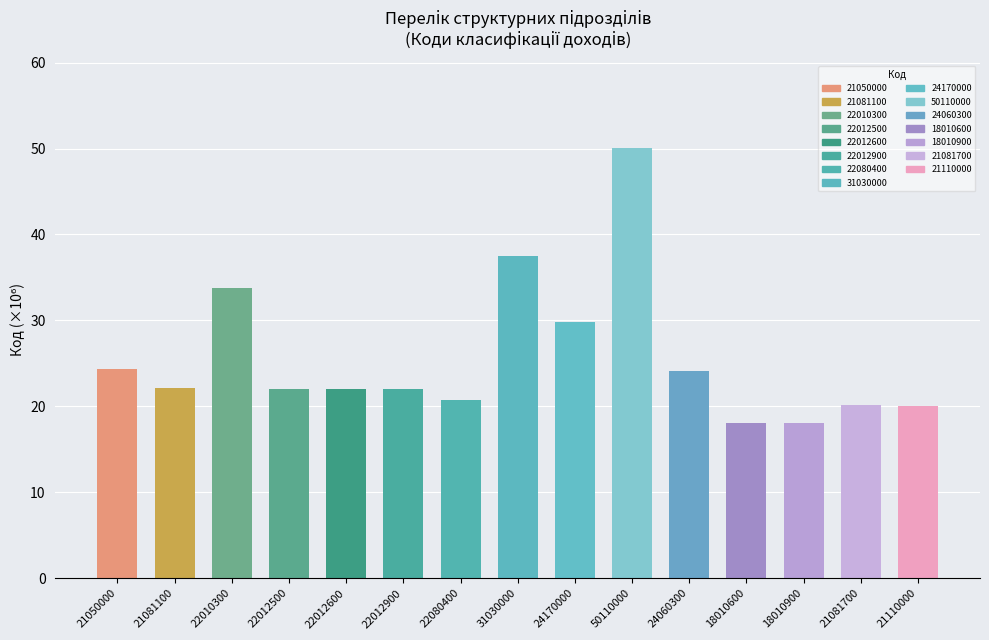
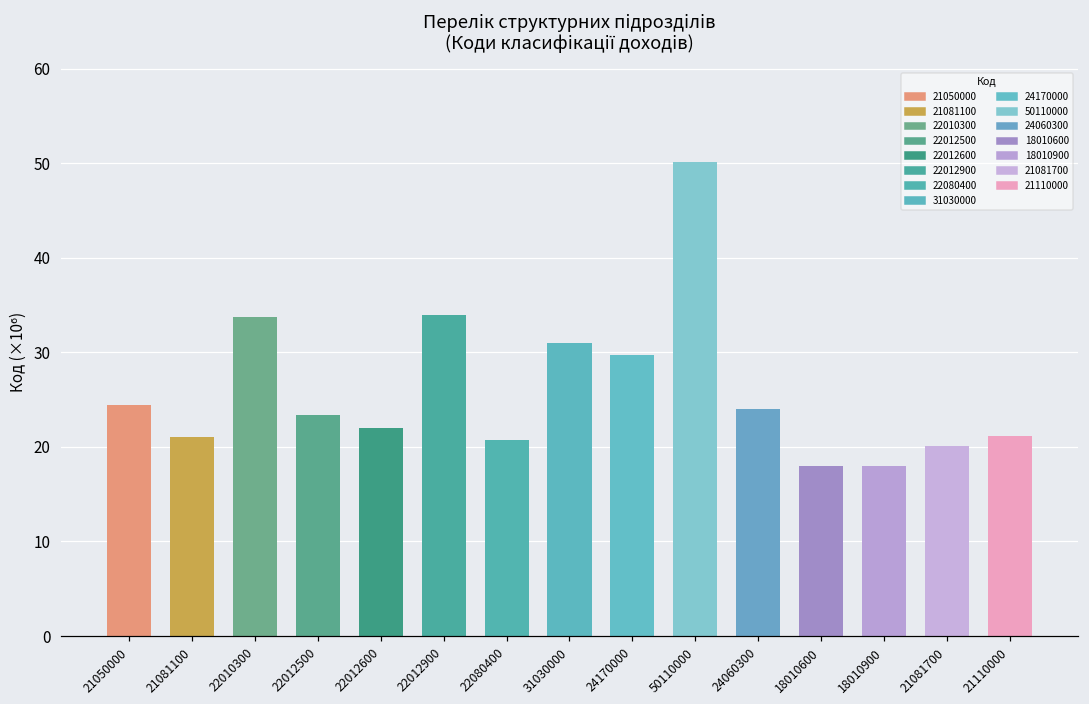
21081100: 22 -> 21
22012500: 22 -> 23
22012900: 22 -> 34
31030000: 38 -> 31
21110000: 20 -> 21
